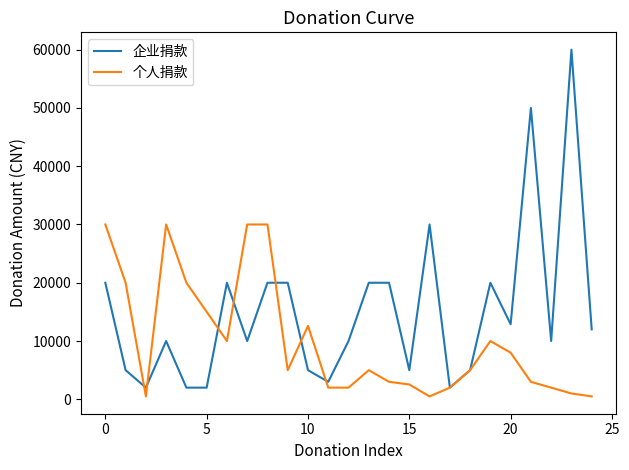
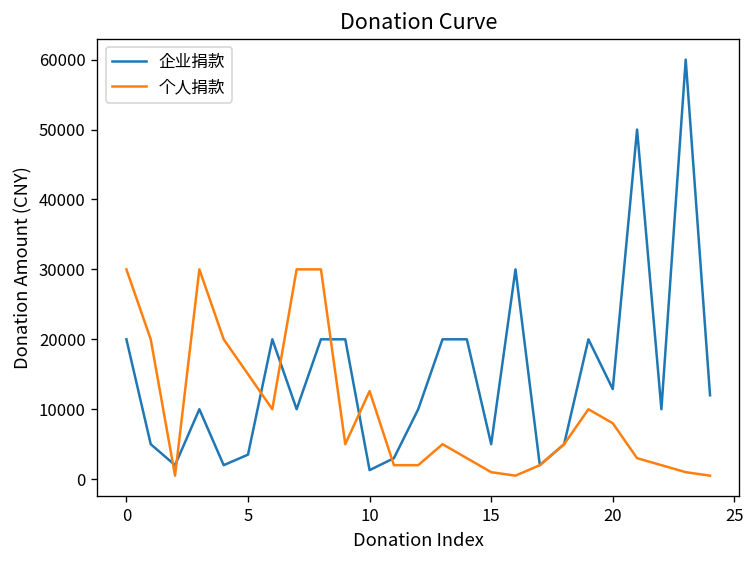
企业捐款, 5: 2000 -> 4000
企业捐款, 10: 5000 -> 1000
个人捐款, 15: 3000 -> 1000
